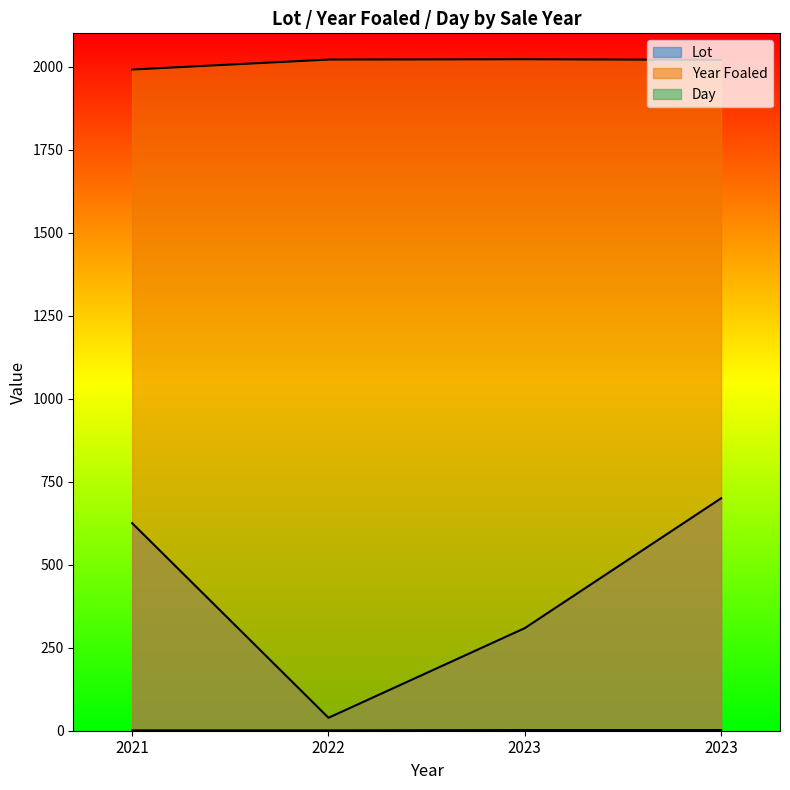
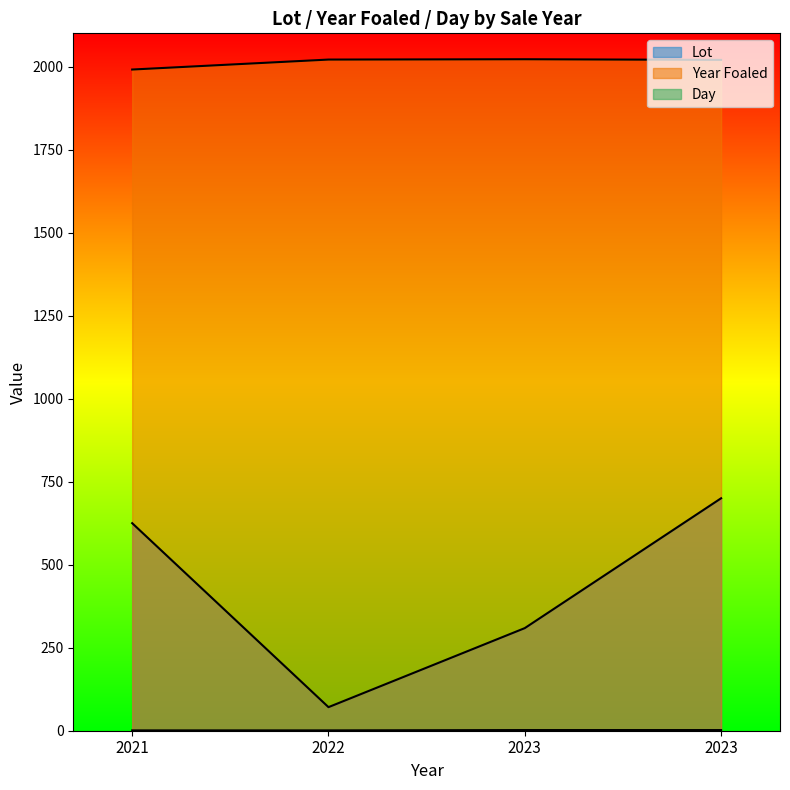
Lot, 2022: 40 -> 70
